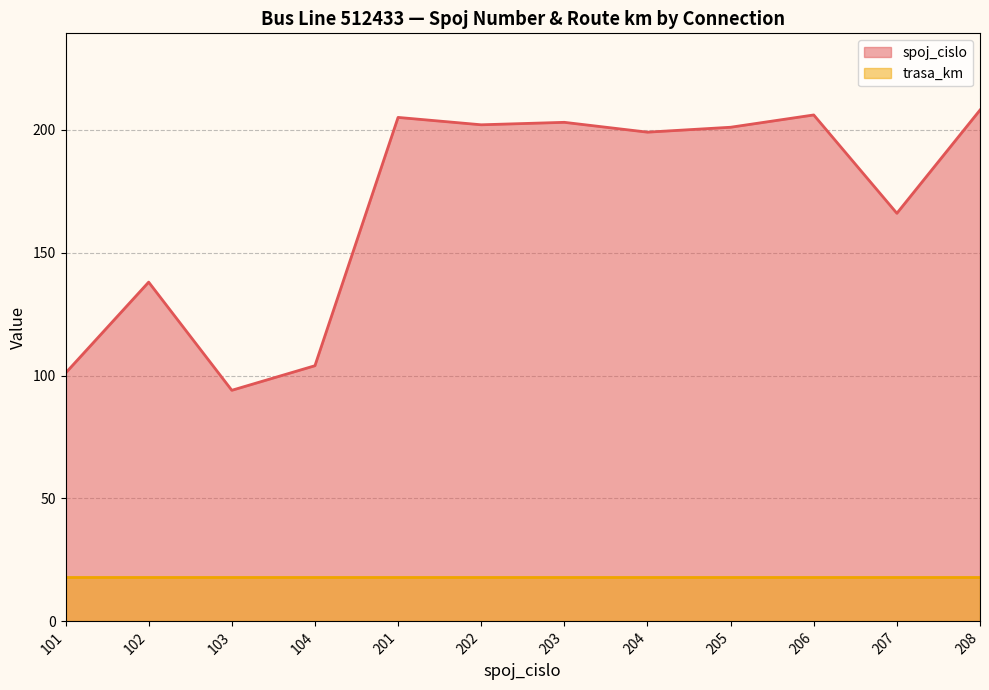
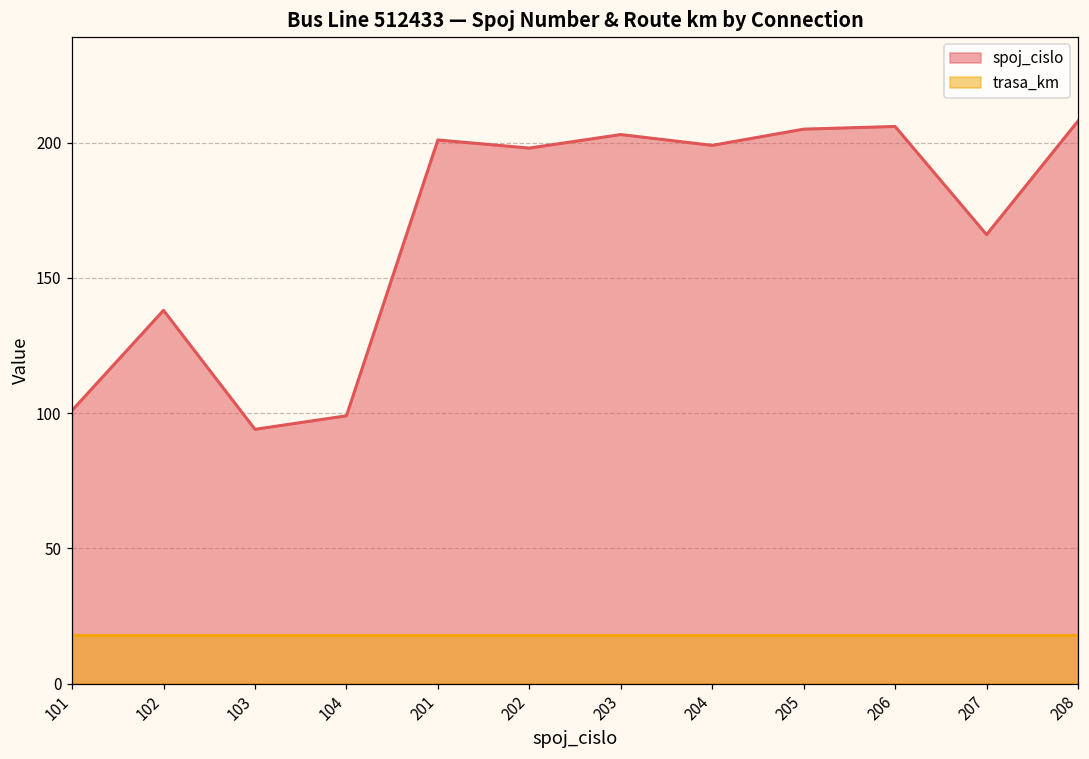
spoj_cislo, 104: 104 -> 99
spoj_cislo, 201: 205 -> 201
spoj_cislo, 202: 202 -> 198
spoj_cislo, 205: 201 -> 205
